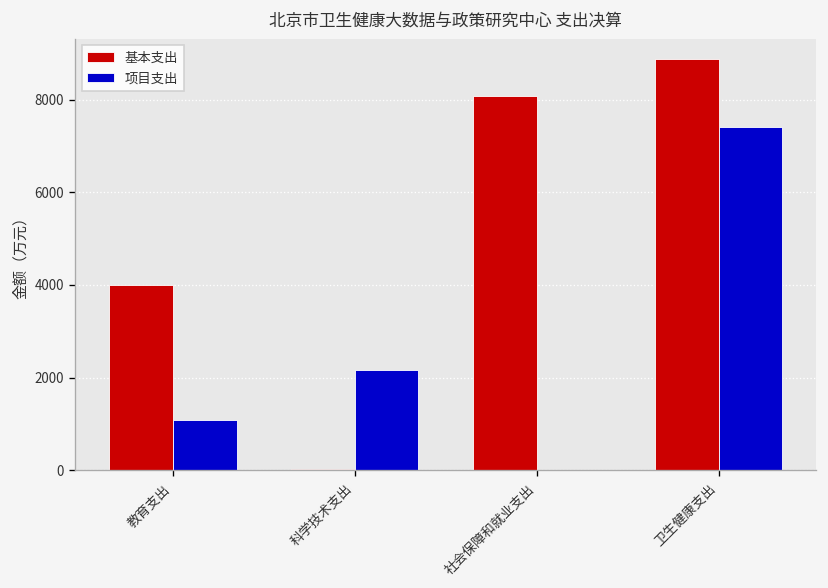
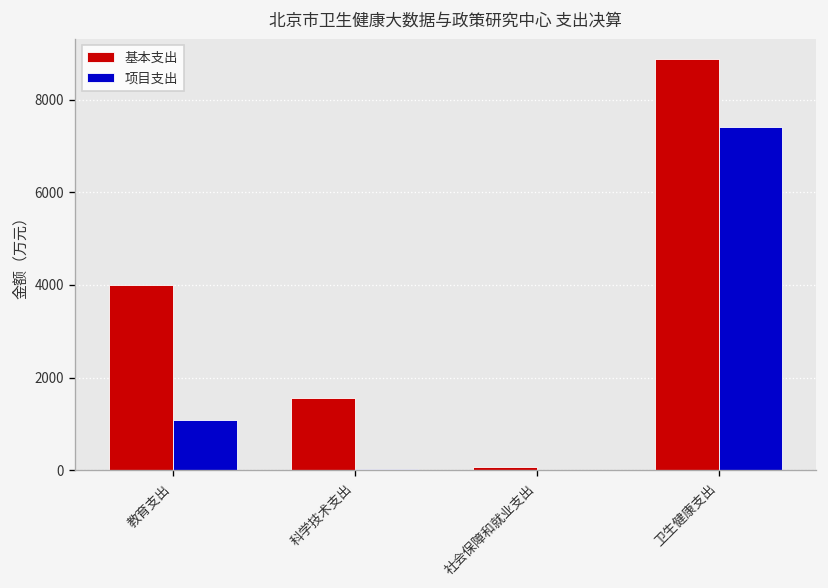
基本支出, 科学技术支出: 0 -> 1600
项目支出, 科学技术支出: 2200 -> 0
基本支出, 社会保障和就业支出: 8100 -> 100
